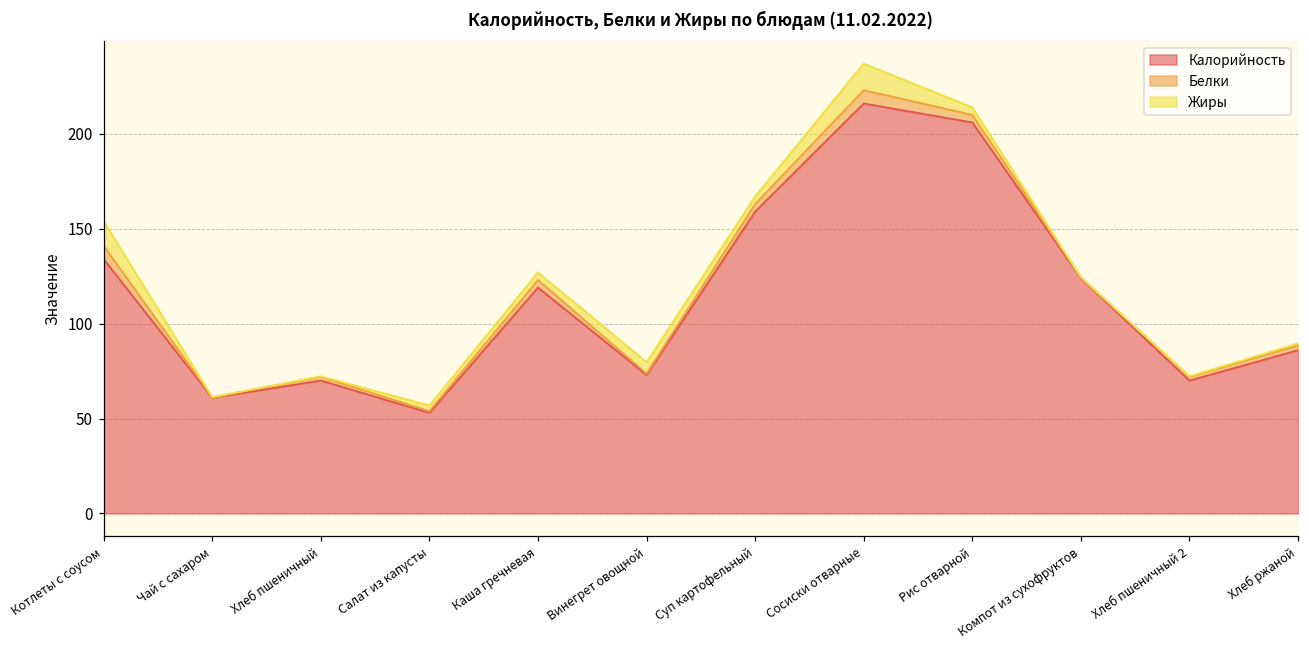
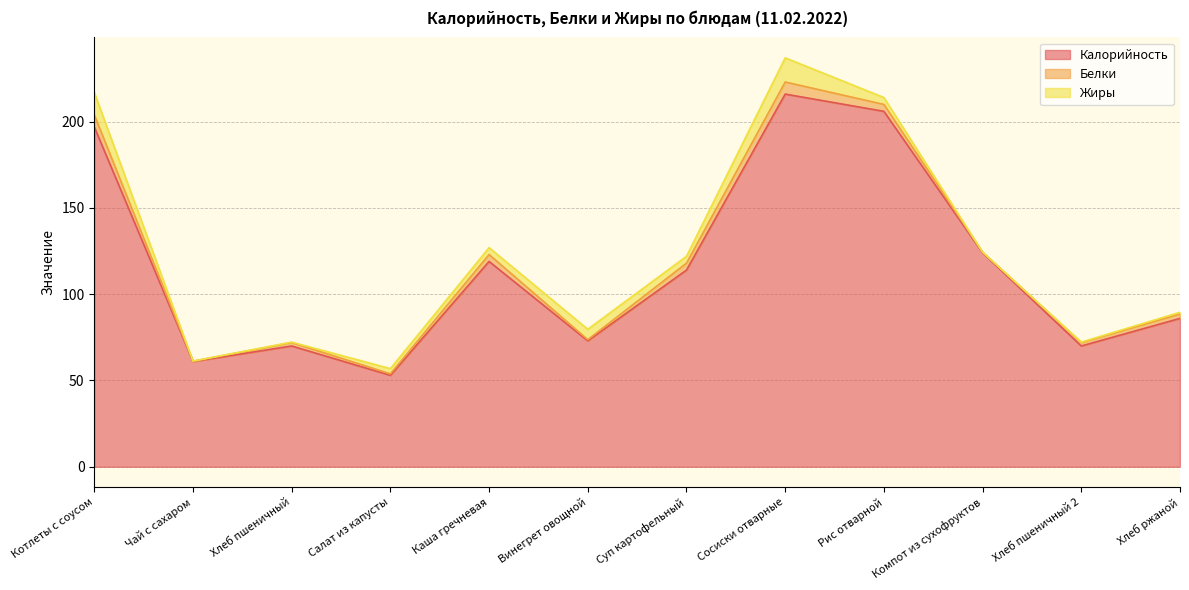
Калорийность, Котлеты с соусом: 134 -> 197
Калорийность, Суп картофельный: 159 -> 114
